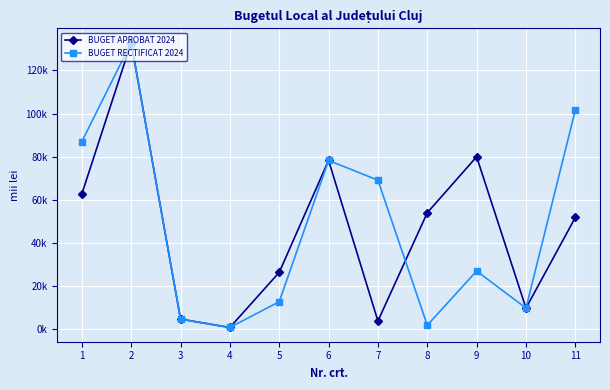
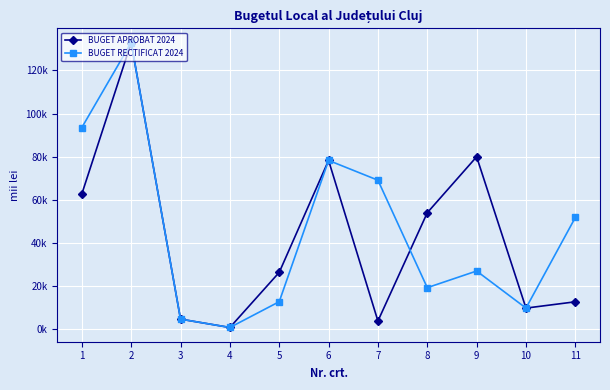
BUGET RECTIFICAT 2024, 1: 87000 -> 93000
BUGET RECTIFICAT 2024, 8: 2000 -> 19000
BUGET APROBAT 2024, 11: 52000 -> 13000
BUGET RECTIFICAT 2024, 11: 102000 -> 52000
